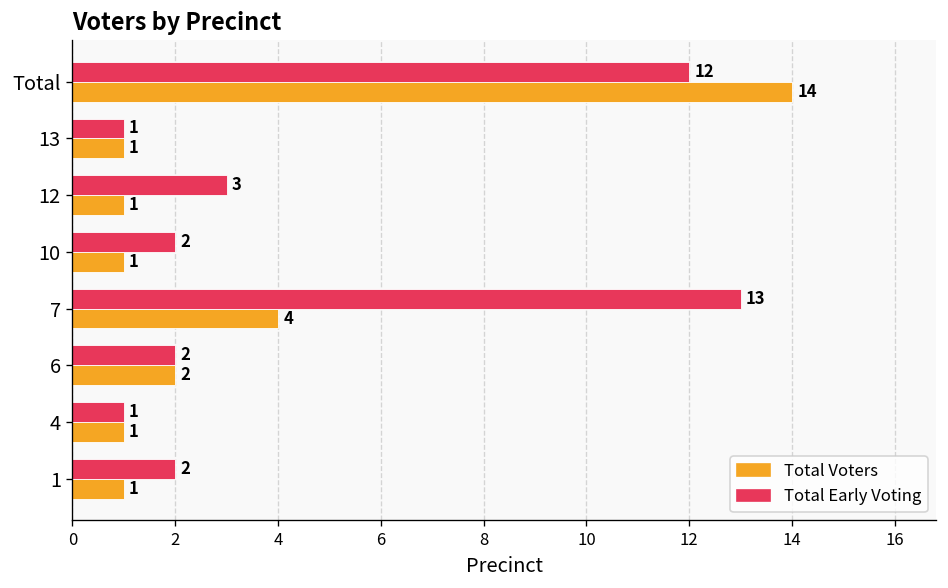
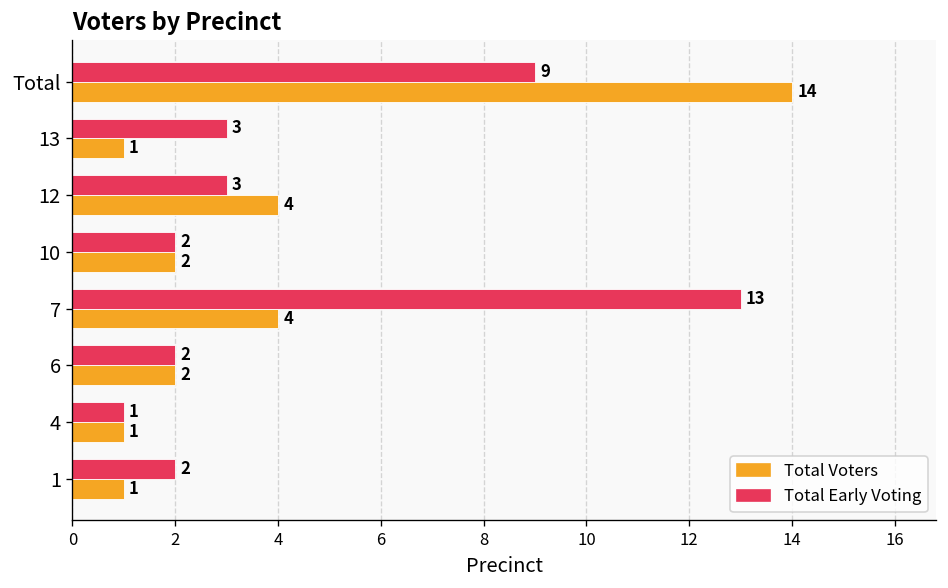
Total Early Voting, Total: 12 -> 9
Total Early Voting, 13: 1 -> 3
Total Voters, 12: 1 -> 4
Total Voters, 10: 1 -> 2
